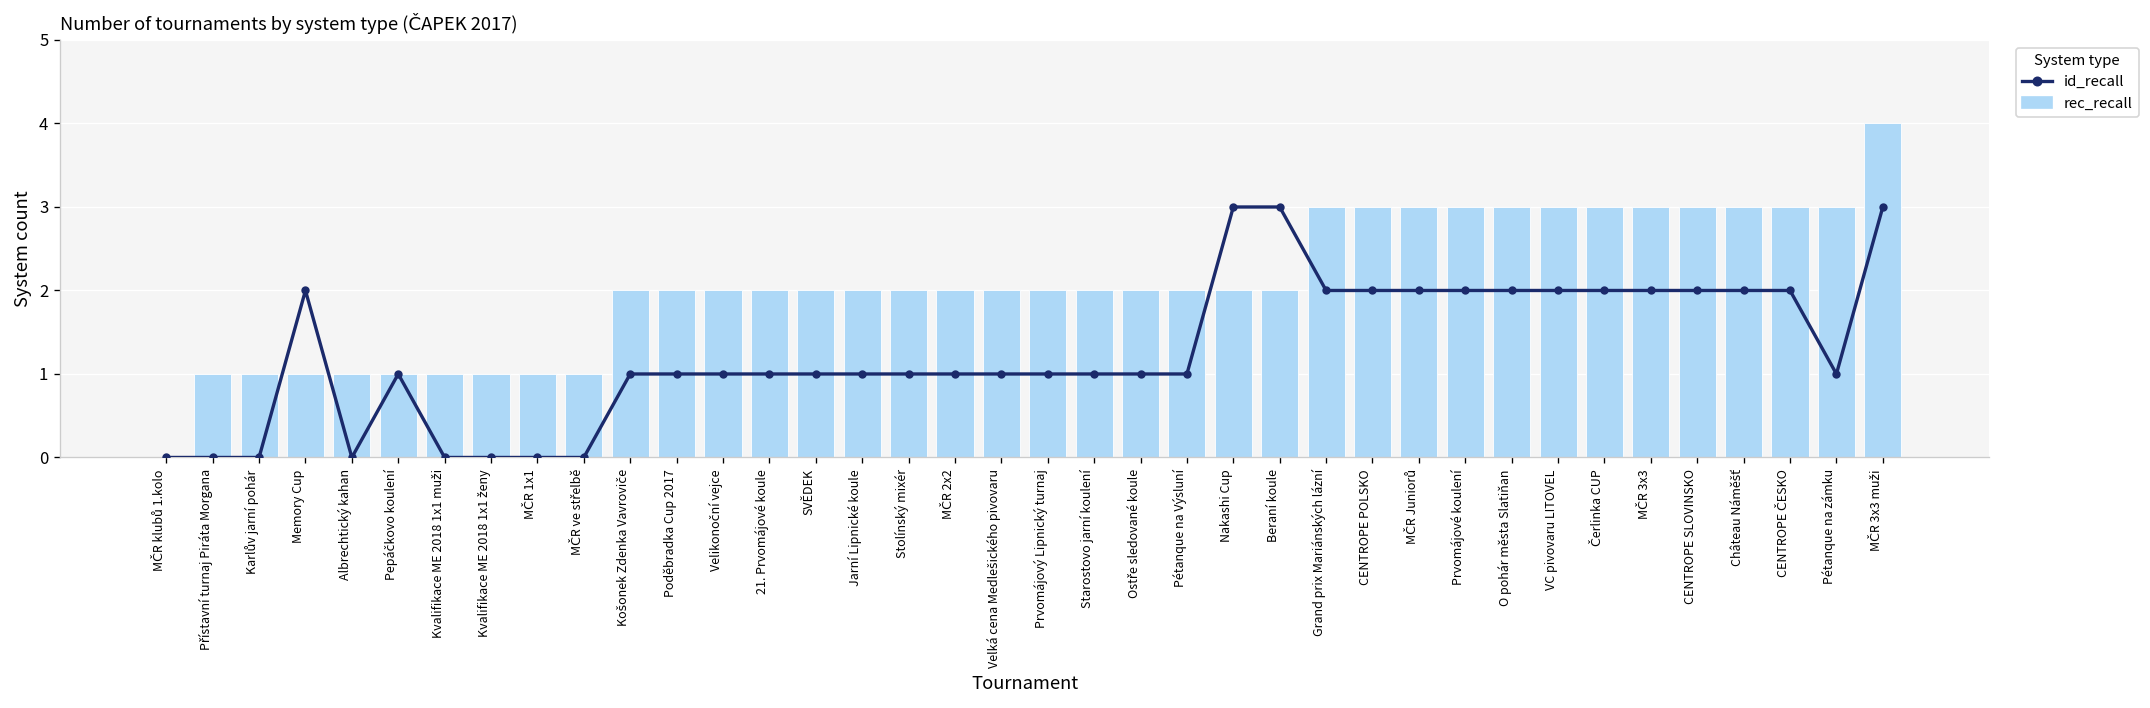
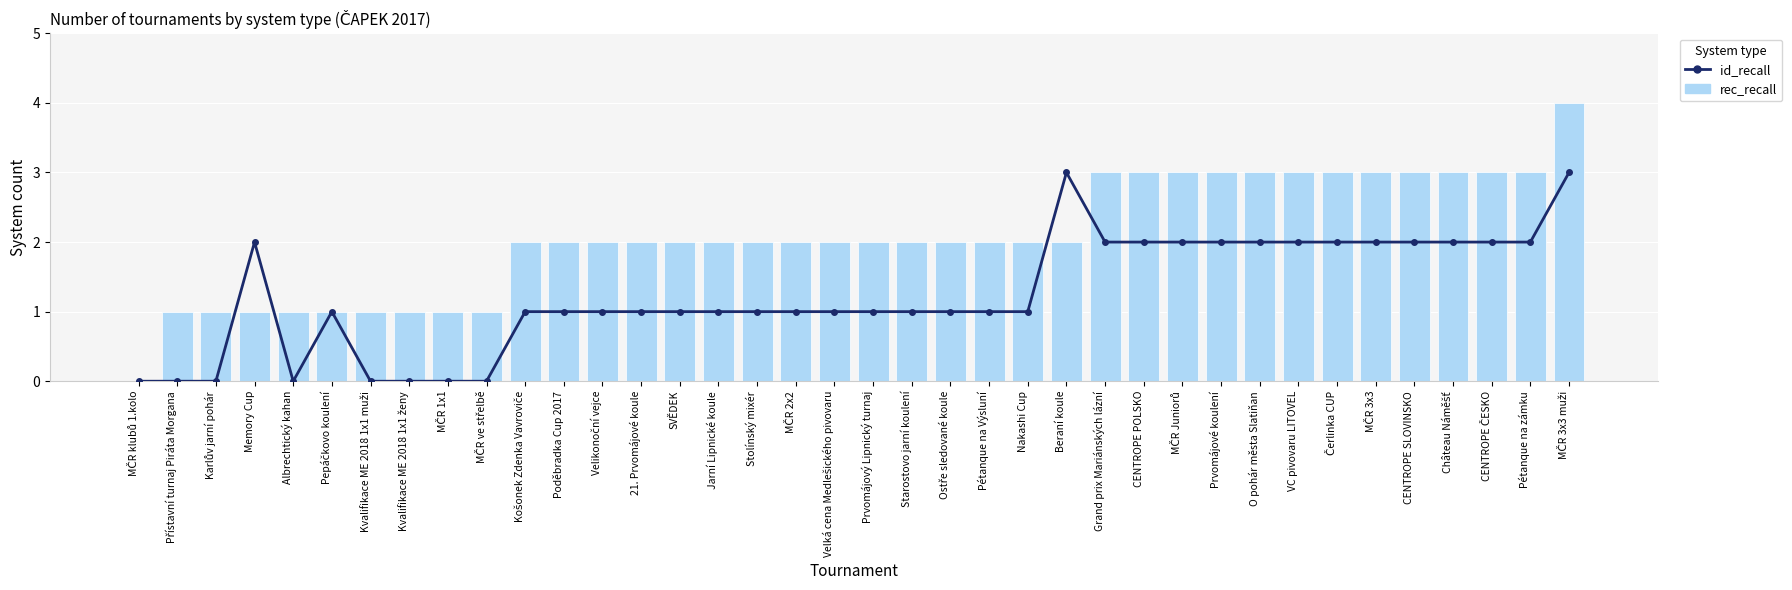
id_recall, Nakashi Cup: 3 -> 1
id_recall, Pétanque na zámku: 1 -> 2
